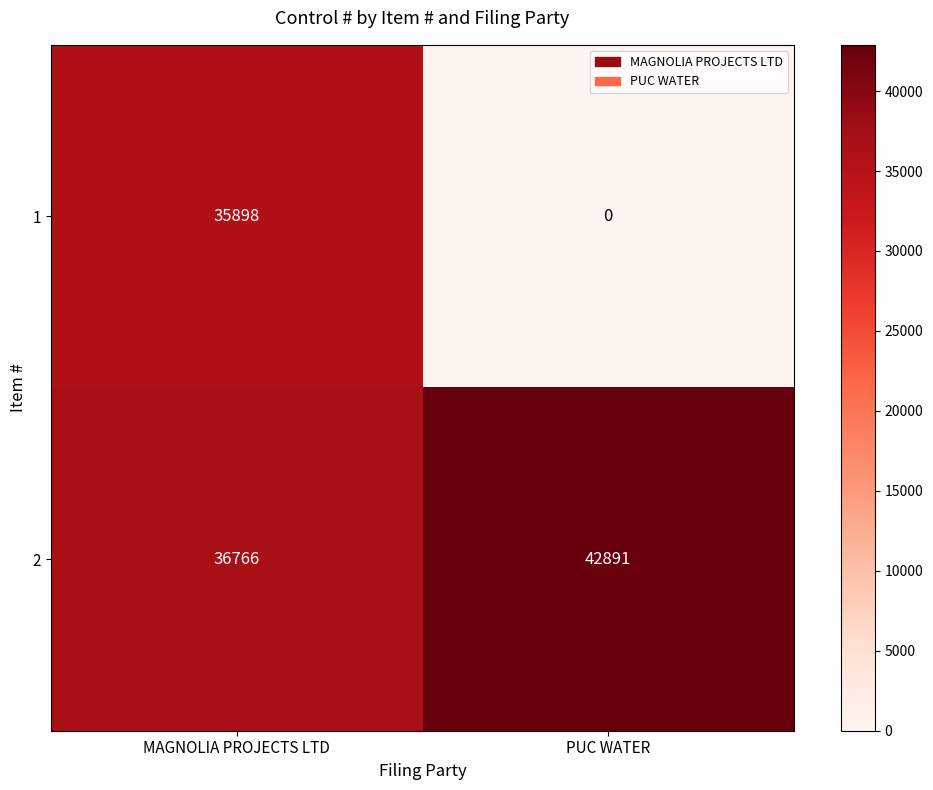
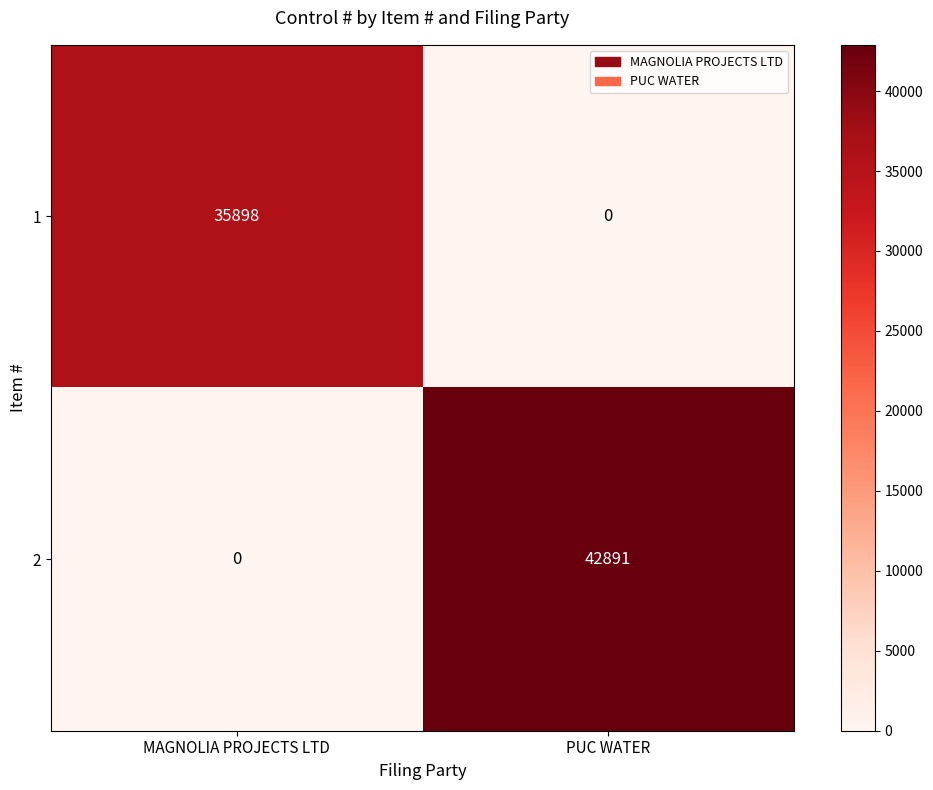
2, MAGNOLIA PROJECTS LTD: 36766 -> 0
